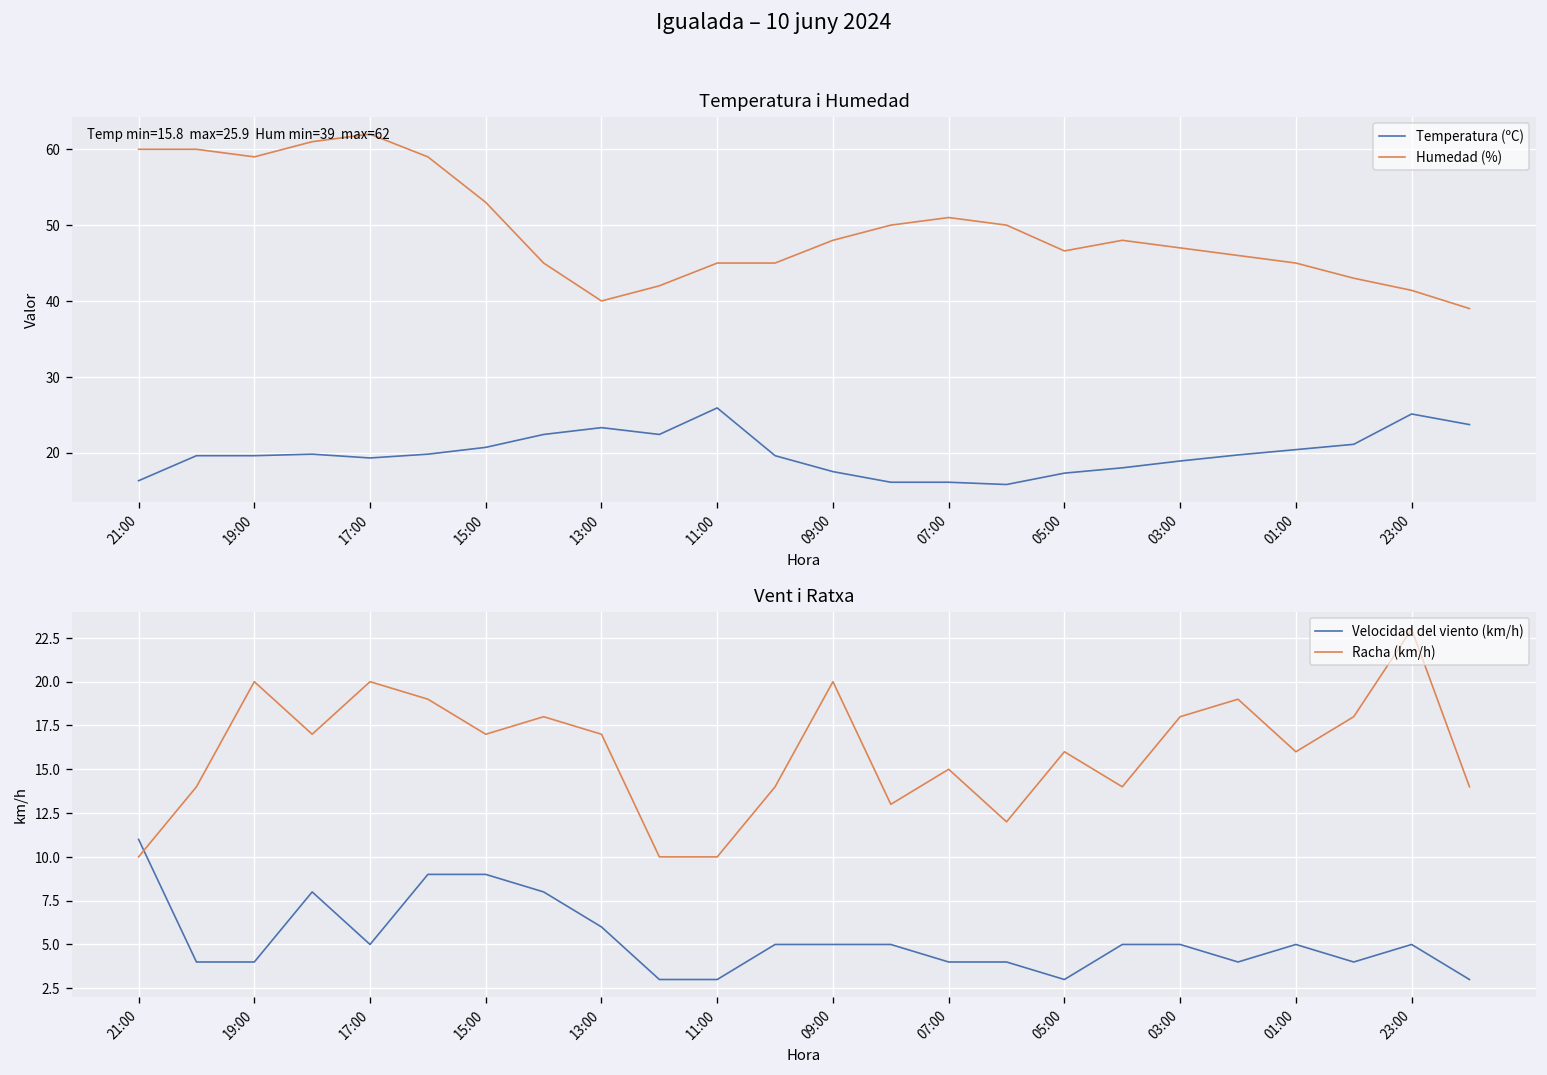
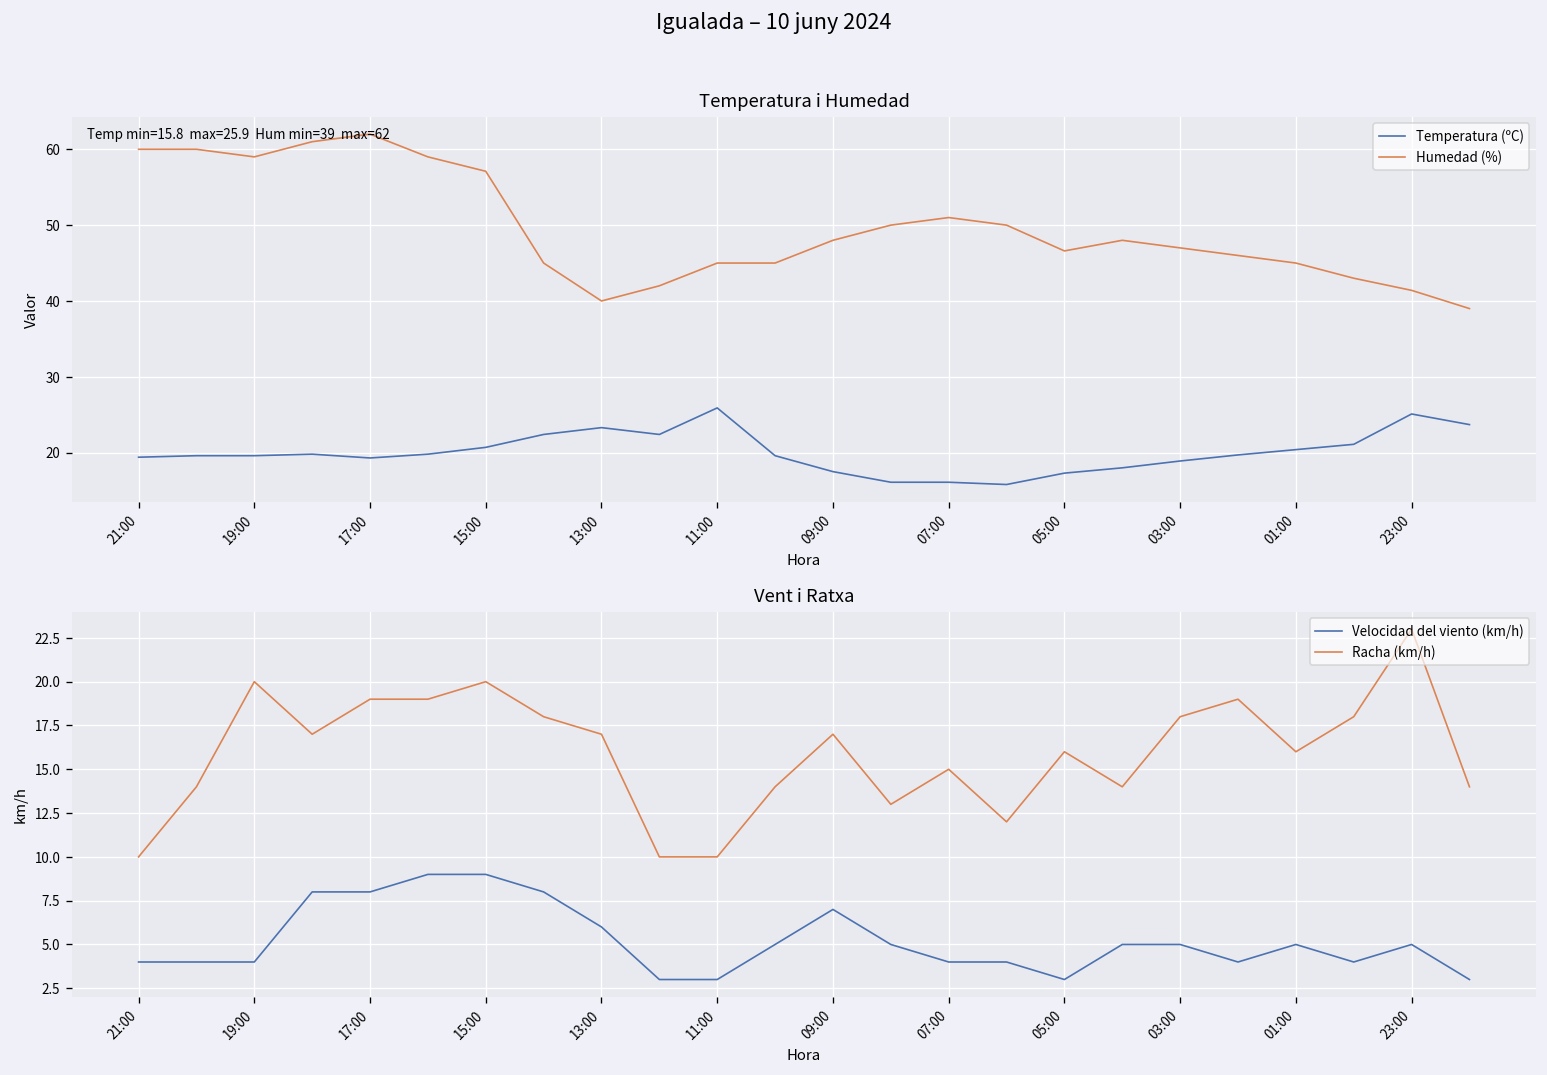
Temperatura i Humedad, Temperatura (ºC), 21:00: 16 -> 19
Temperatura i Humedad, Humedad (%), 15:00: 53 -> 57
Vent i Ratxa, Velocidad del viento (km/h), 21:00: 11 -> 4
Vent i Ratxa, Velocidad del viento (km/h), 17:00: 5 -> 8
Vent i Ratxa, Racha (km/h), 17:00: 20 -> 19
Vent i Ratxa, Racha (km/h), 15:00: 17 -> 20
Vent i Ratxa, Velocidad del viento (km/h), 09:00: 5 -> 7
Vent i Ratxa, Racha (km/h), 09:00: 20 -> 17
